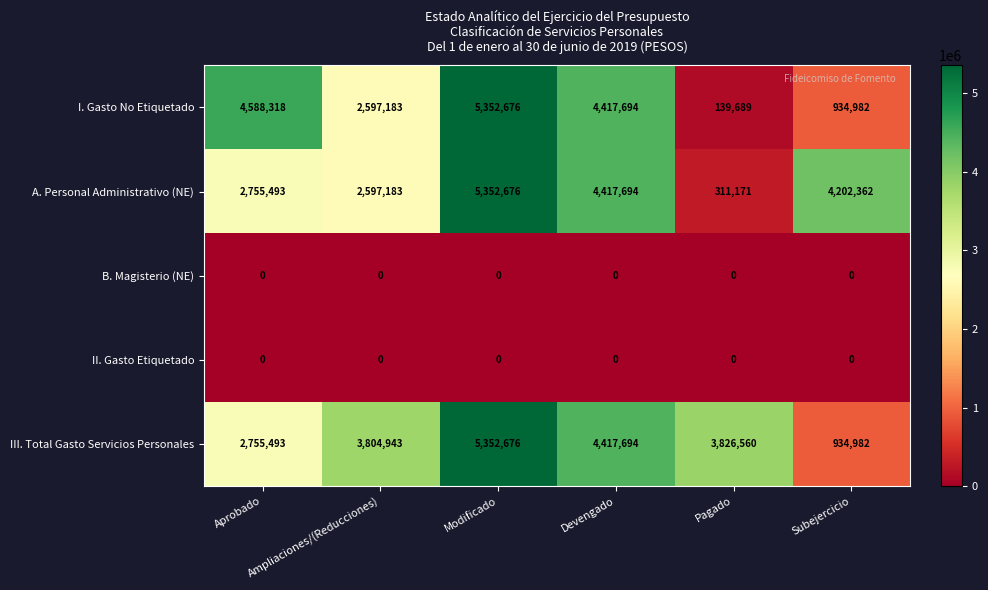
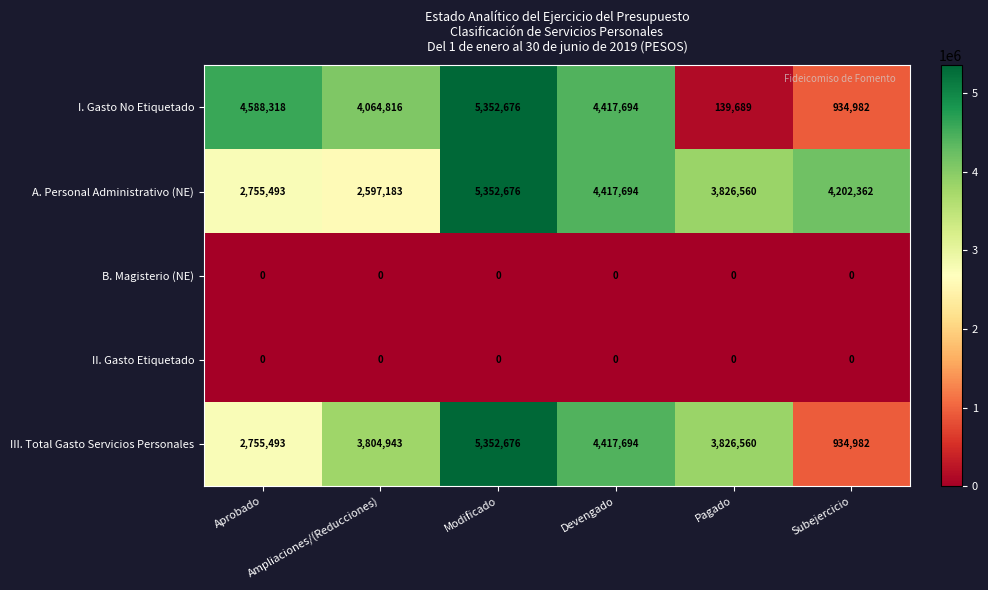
I. Gasto No Etiquetado, Ampliaciones/(Reducciones): 2,597,183 -> 4,064,816
A. Personal Administrativo (NE), Pagado: 311,171 -> 3,826,560
